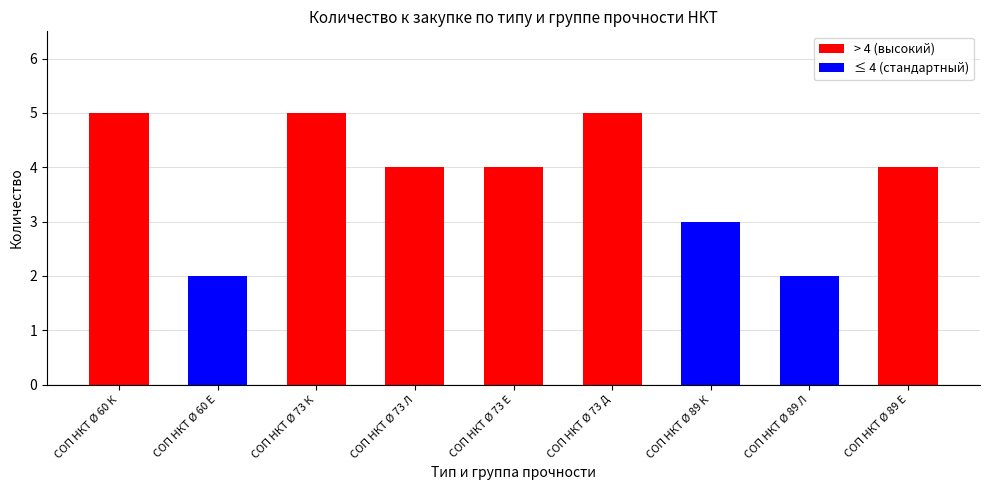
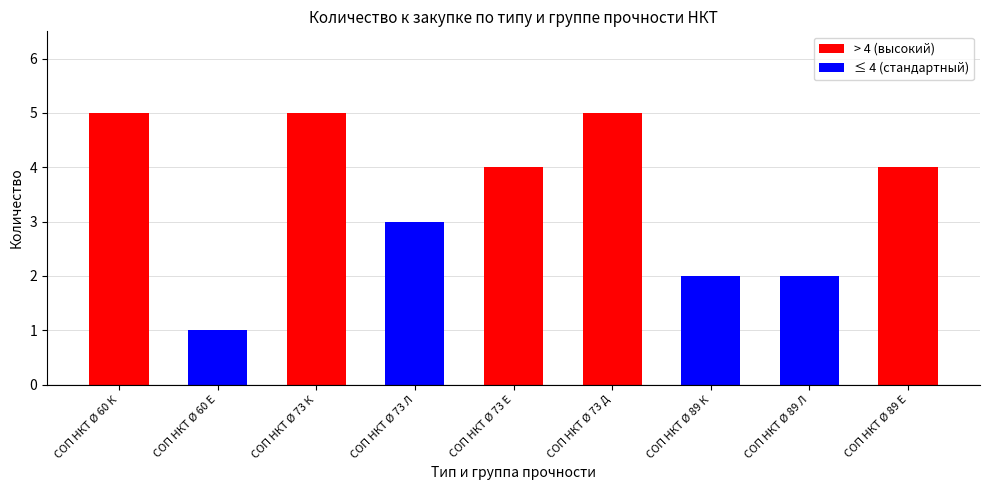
СОП НКТ Ø 60 Е: 2 -> 1
СОП НКТ Ø 73 Л: 4 -> 3
СОП НКТ Ø 89 К: 3 -> 2
